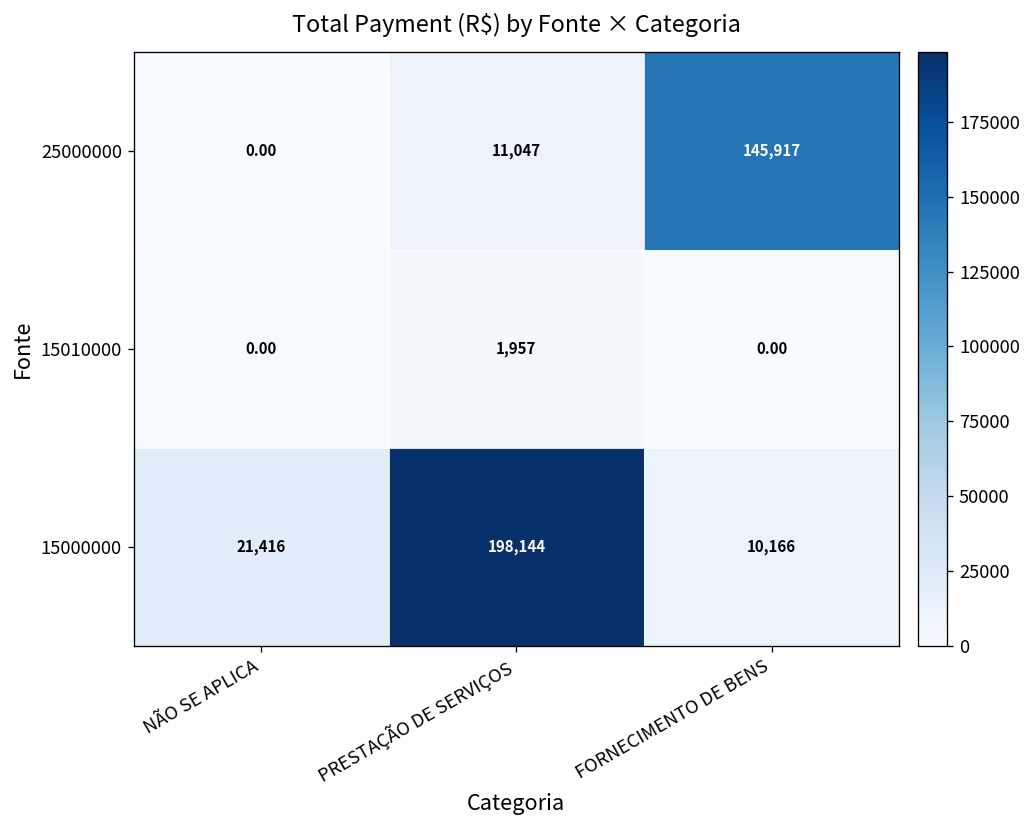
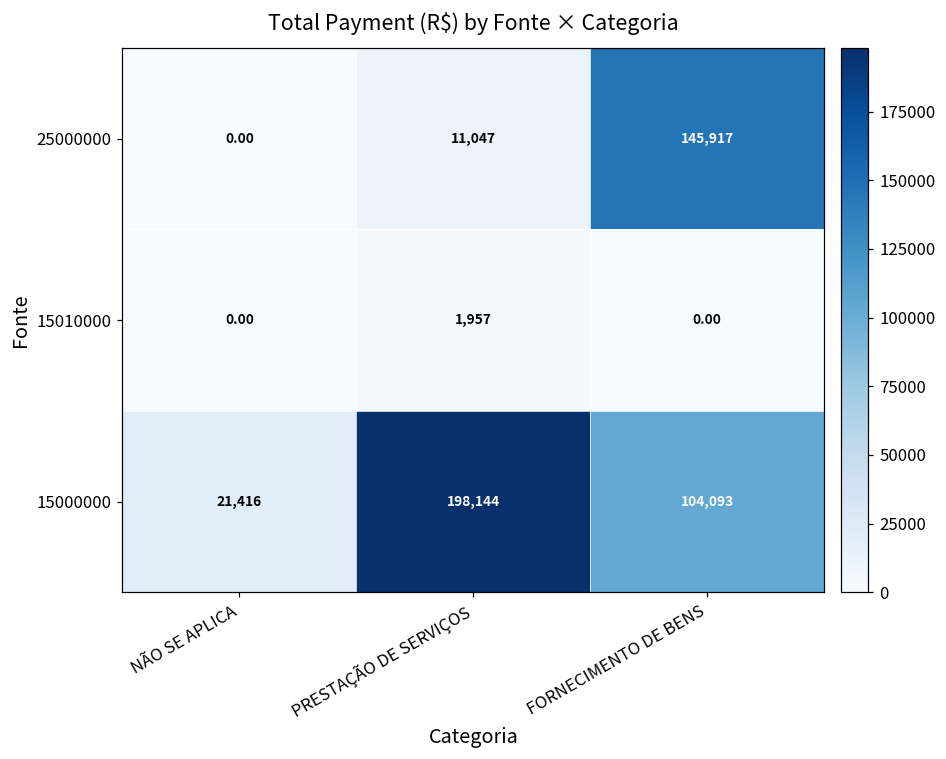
15000000, FORNECIMENTO DE BENS: 10,166 -> 104,093
